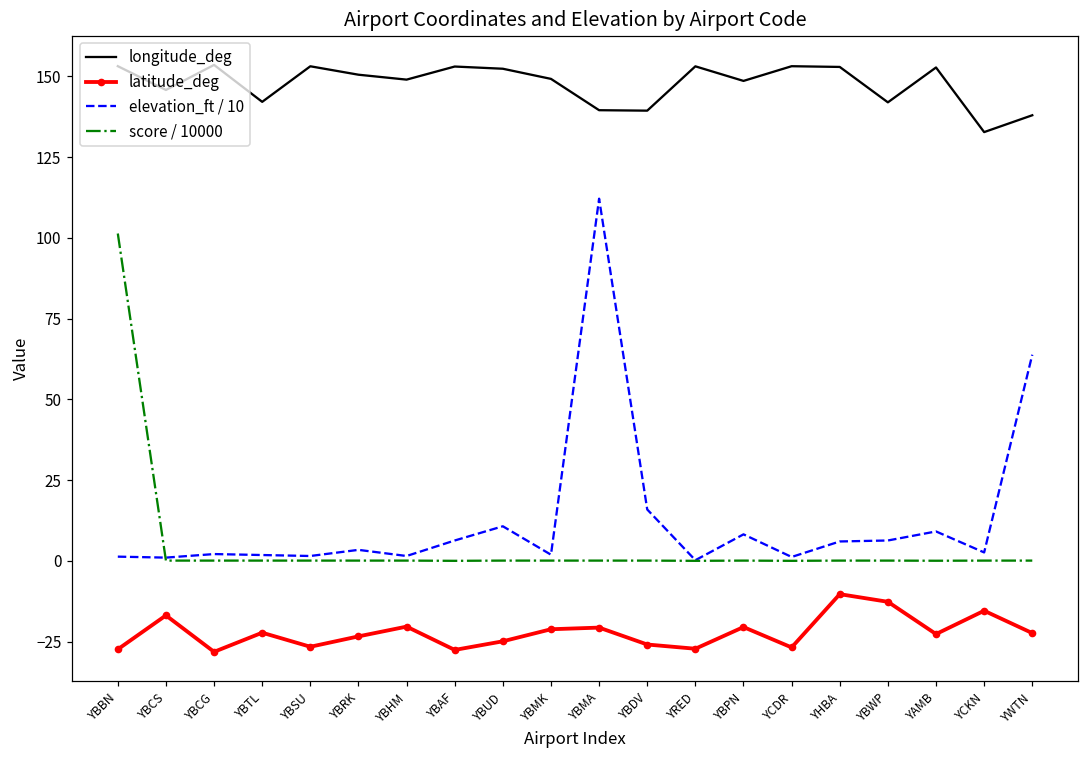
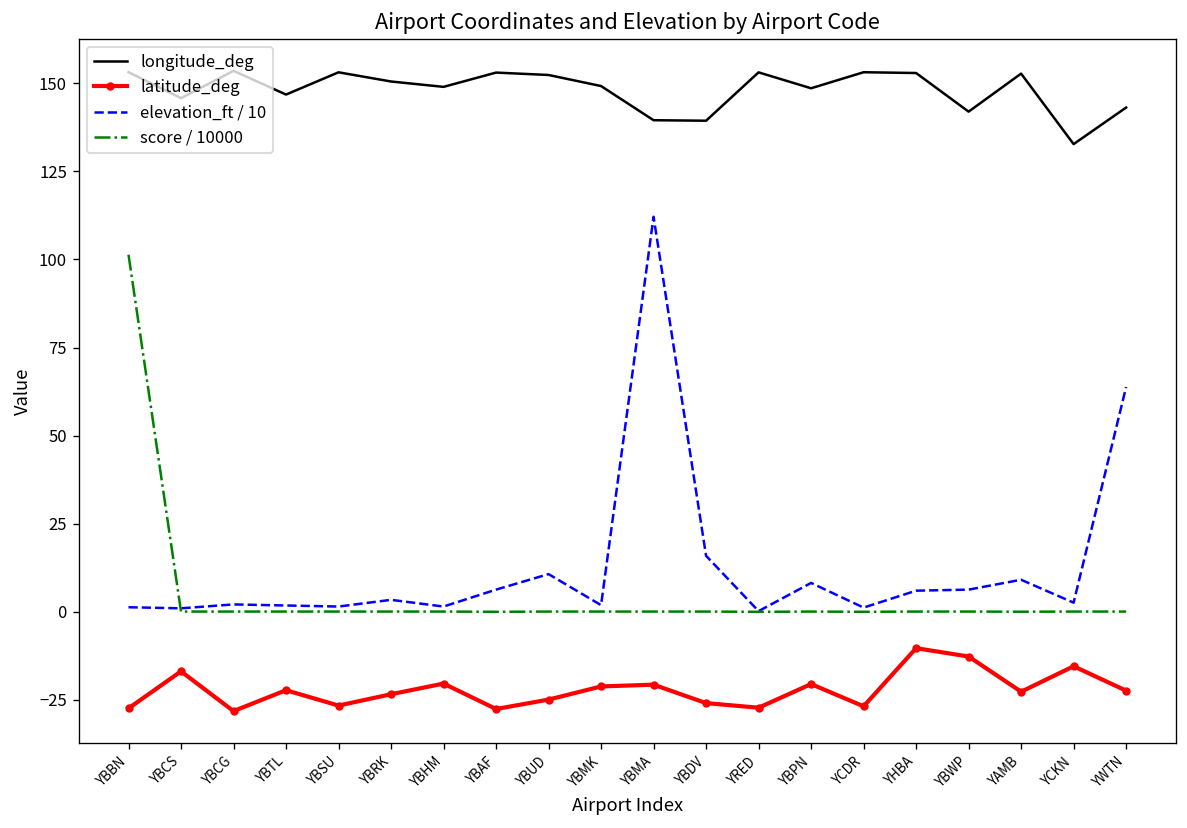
longitude_deg, YBTL: 142 -> 147
longitude_deg, YWTN: 138 -> 143
